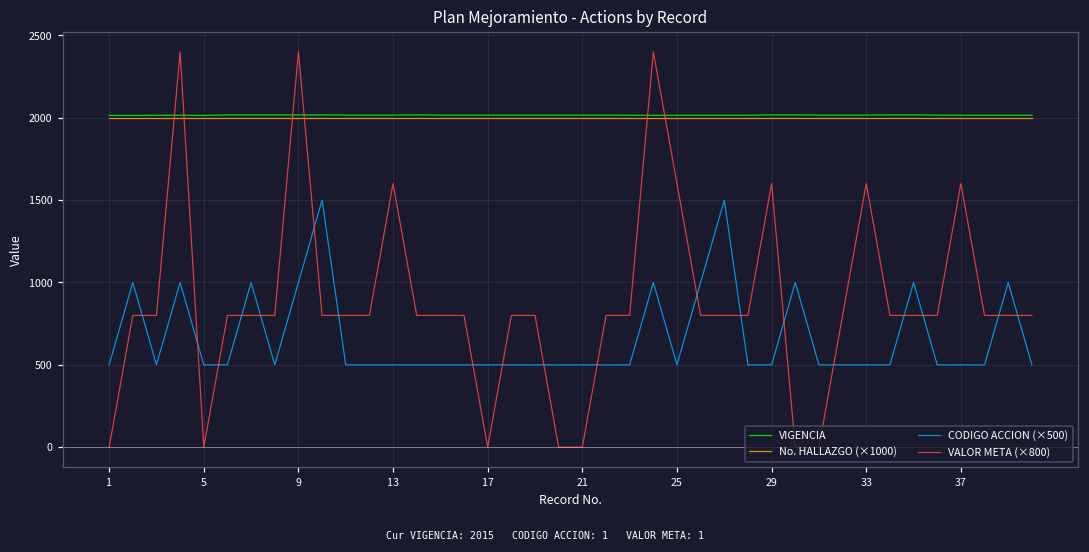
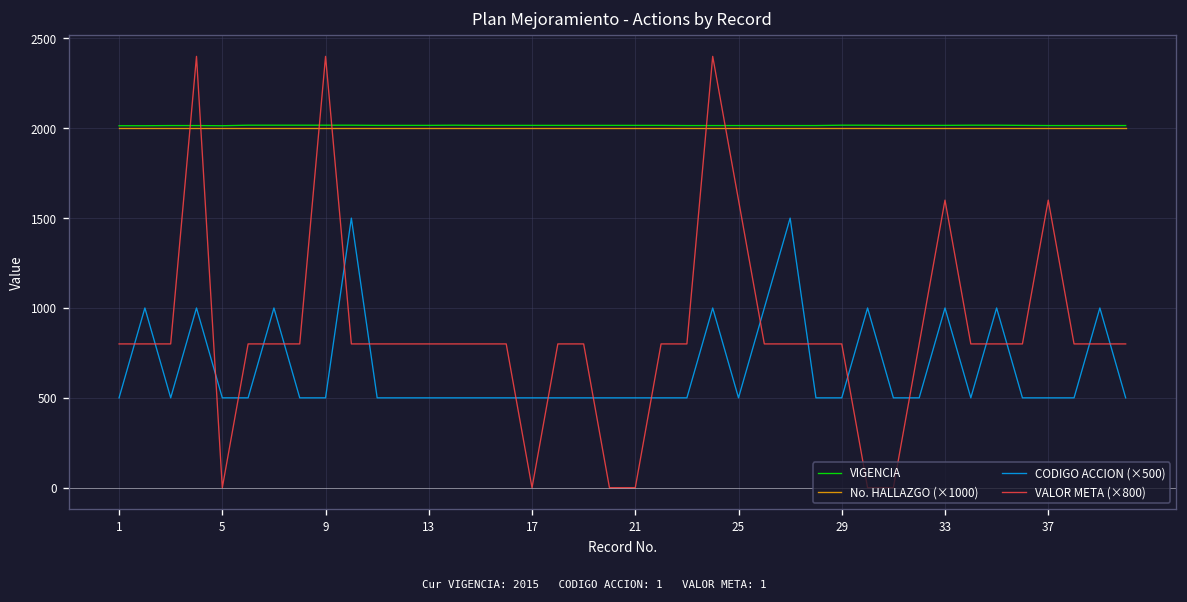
VALOR META (×800), 1: 0 -> 800
CODIGO ACCION (×500), 9: 1000 -> 500
VALOR META (×800), 13: 1600 -> 800
VALOR META (×800), 29: 1600 -> 800
CODIGO ACCION (×500), 33: 500 -> 1000
